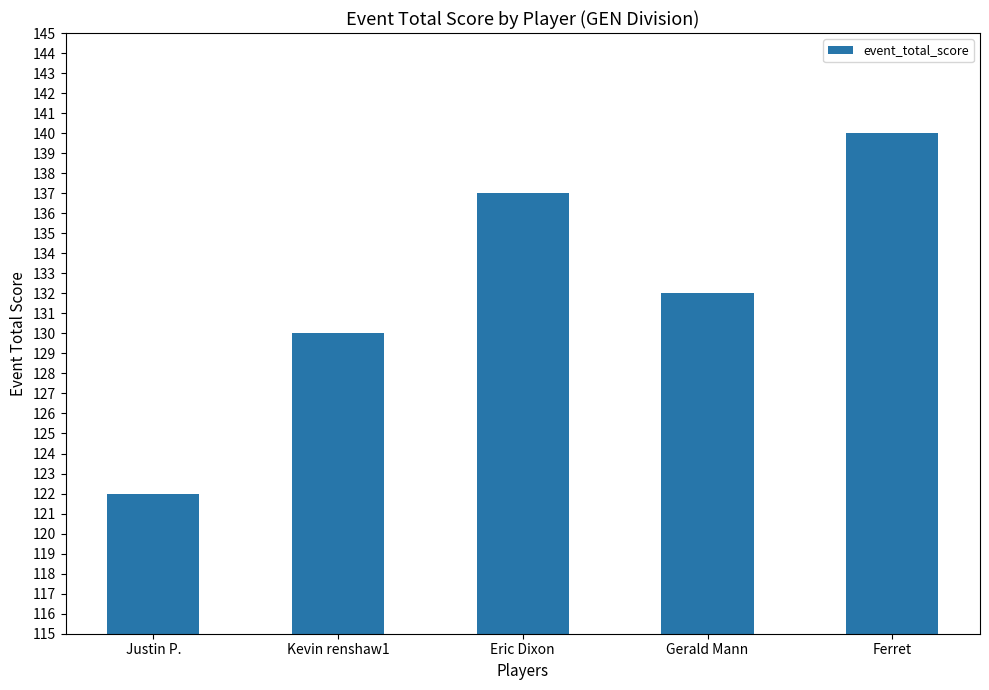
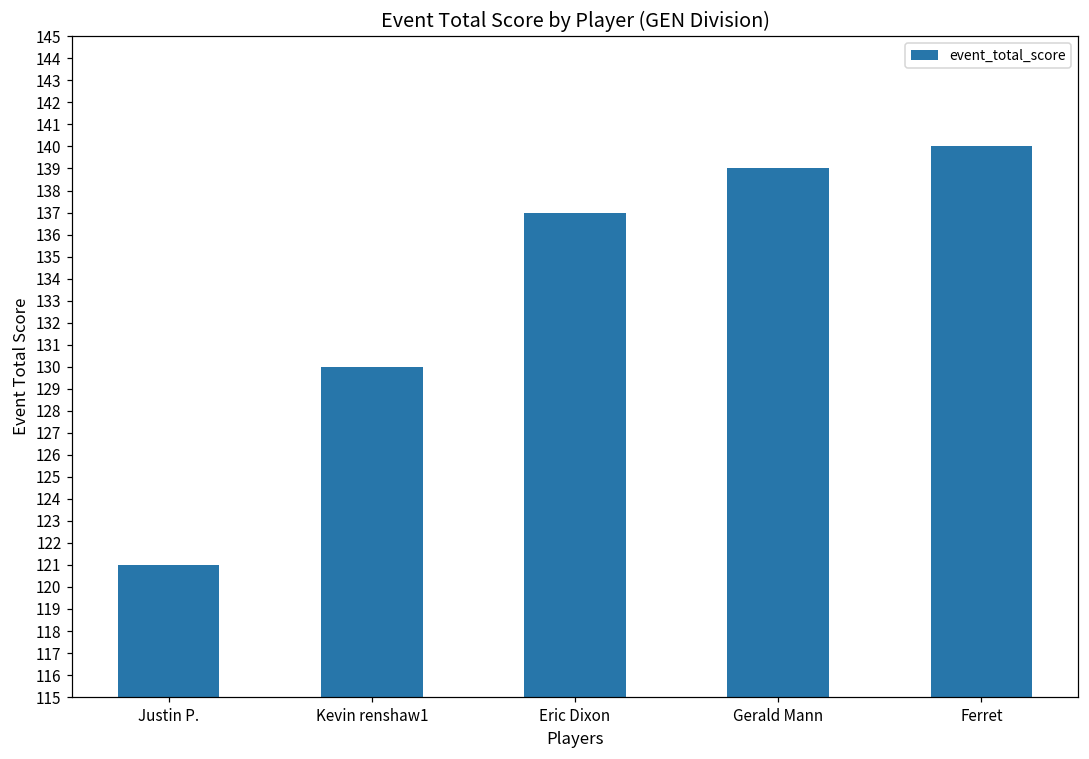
Justin P.: 122 -> 121
Gerald Mann: 132 -> 139
